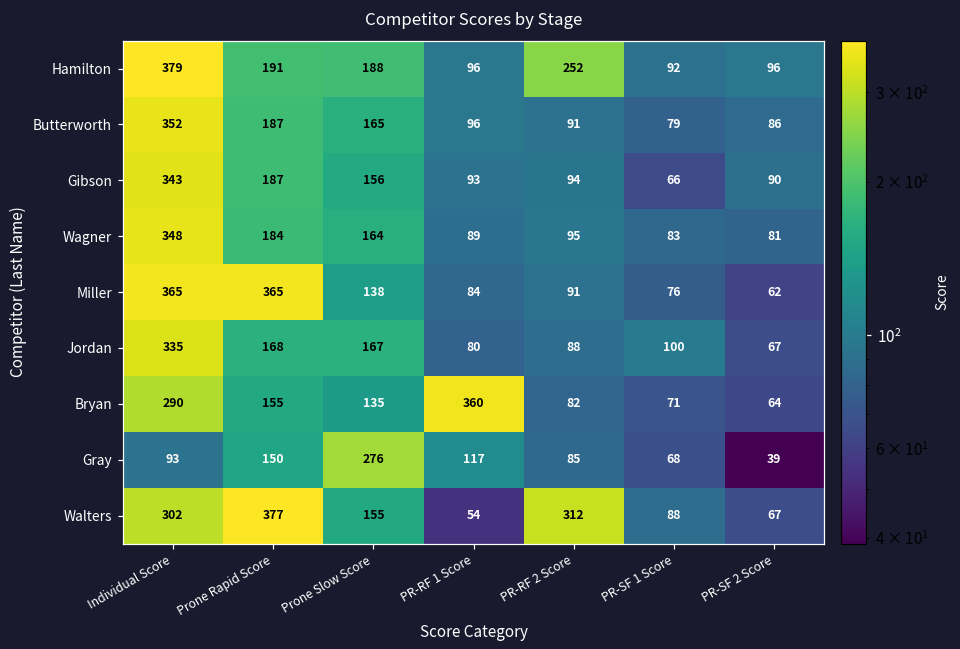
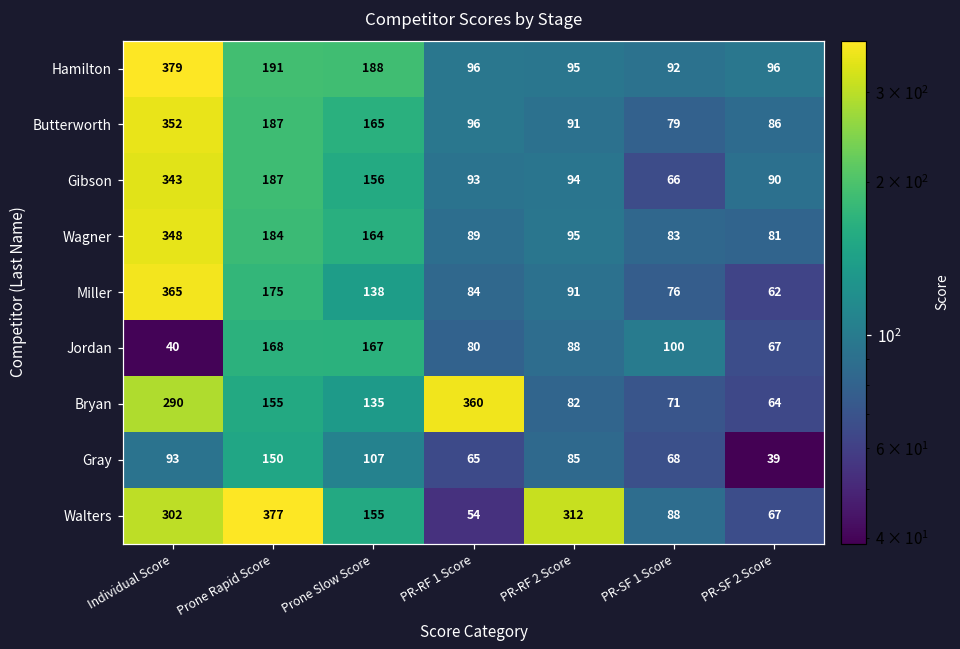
Hamilton, PR-RF 2 Score: 252 -> 95
Miller, Prone Rapid Score: 365 -> 175
Jordan, Individual Score: 335 -> 40
Gray, Prone Slow Score: 276 -> 107
Gray, PR-RF 1 Score: 117 -> 65
